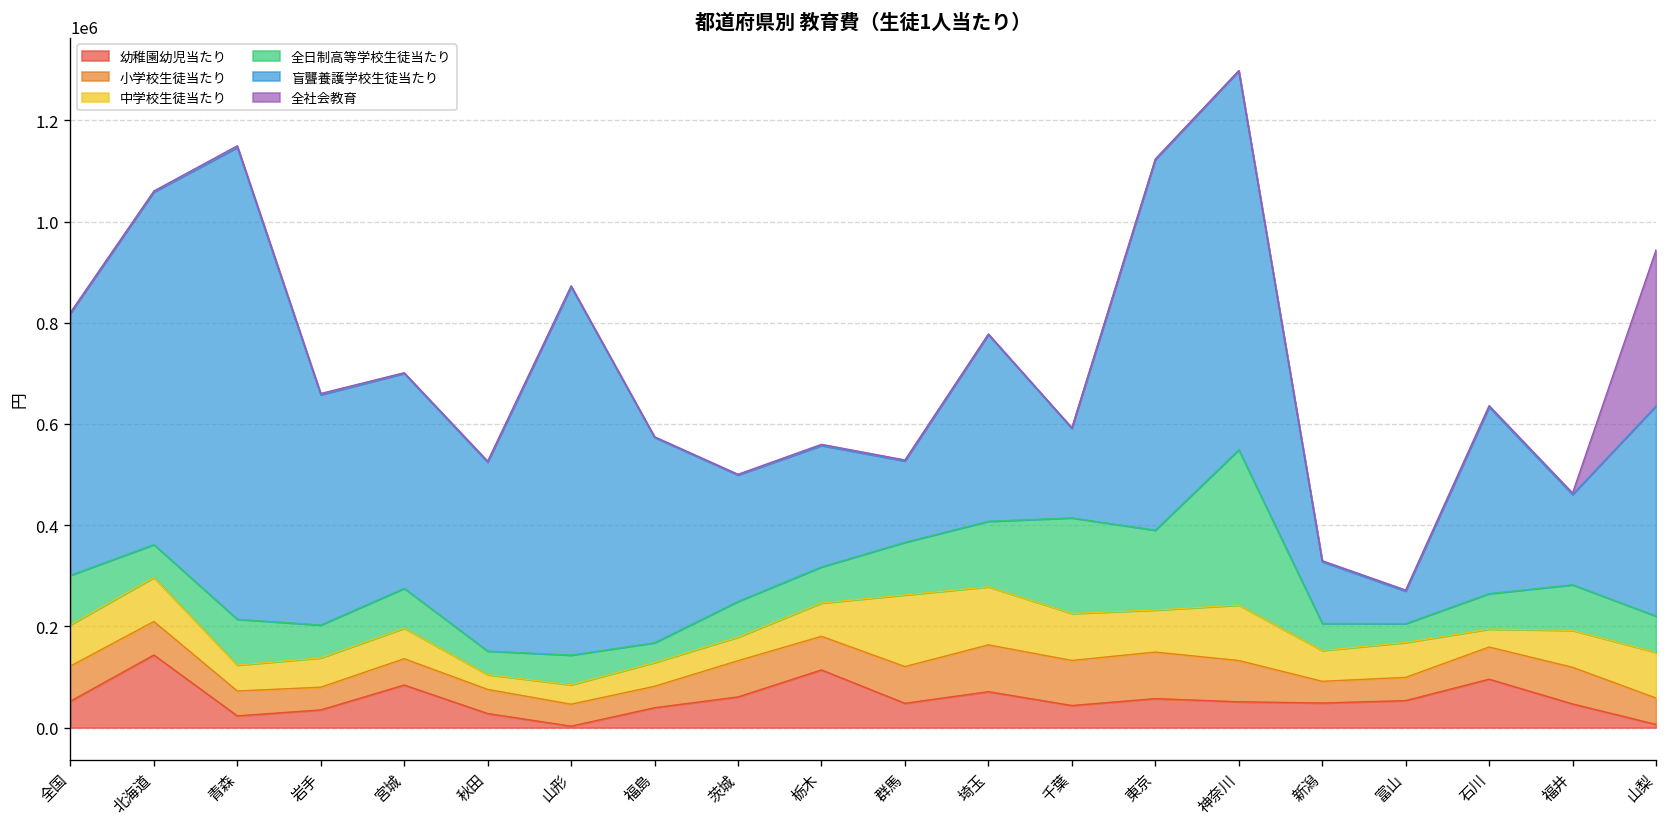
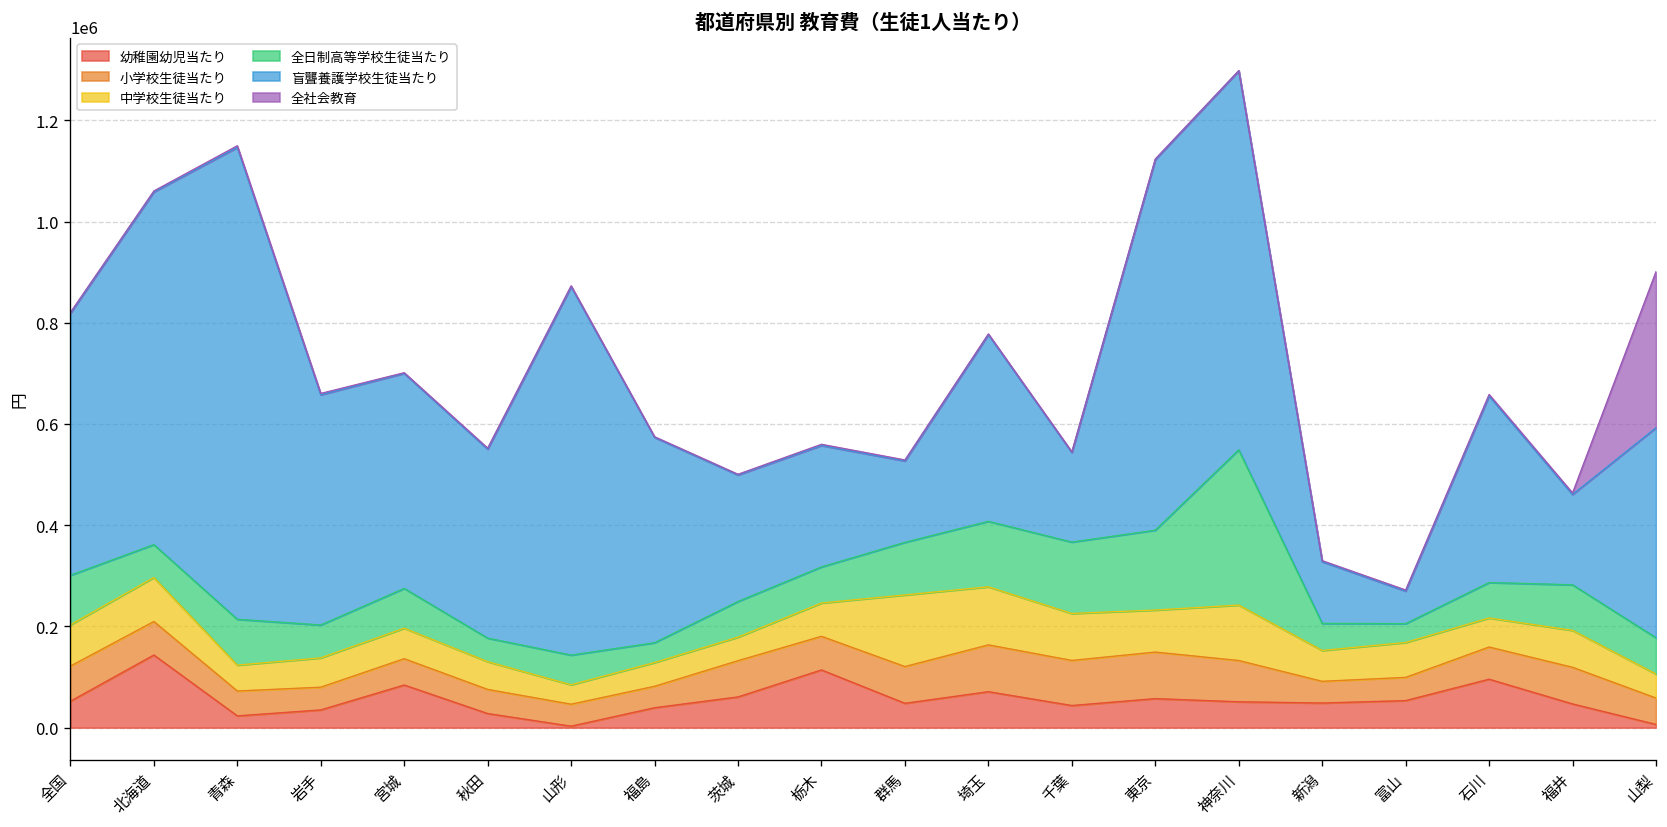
中学校生徒当たり, 秋田: 30000 -> 50000
全日制高等学校生徒当たり, 千葉: 190000 -> 140000
中学校生徒当たり, 石川: 40000 -> 60000
中学校生徒当たり, 山梨: 90000 -> 50000
